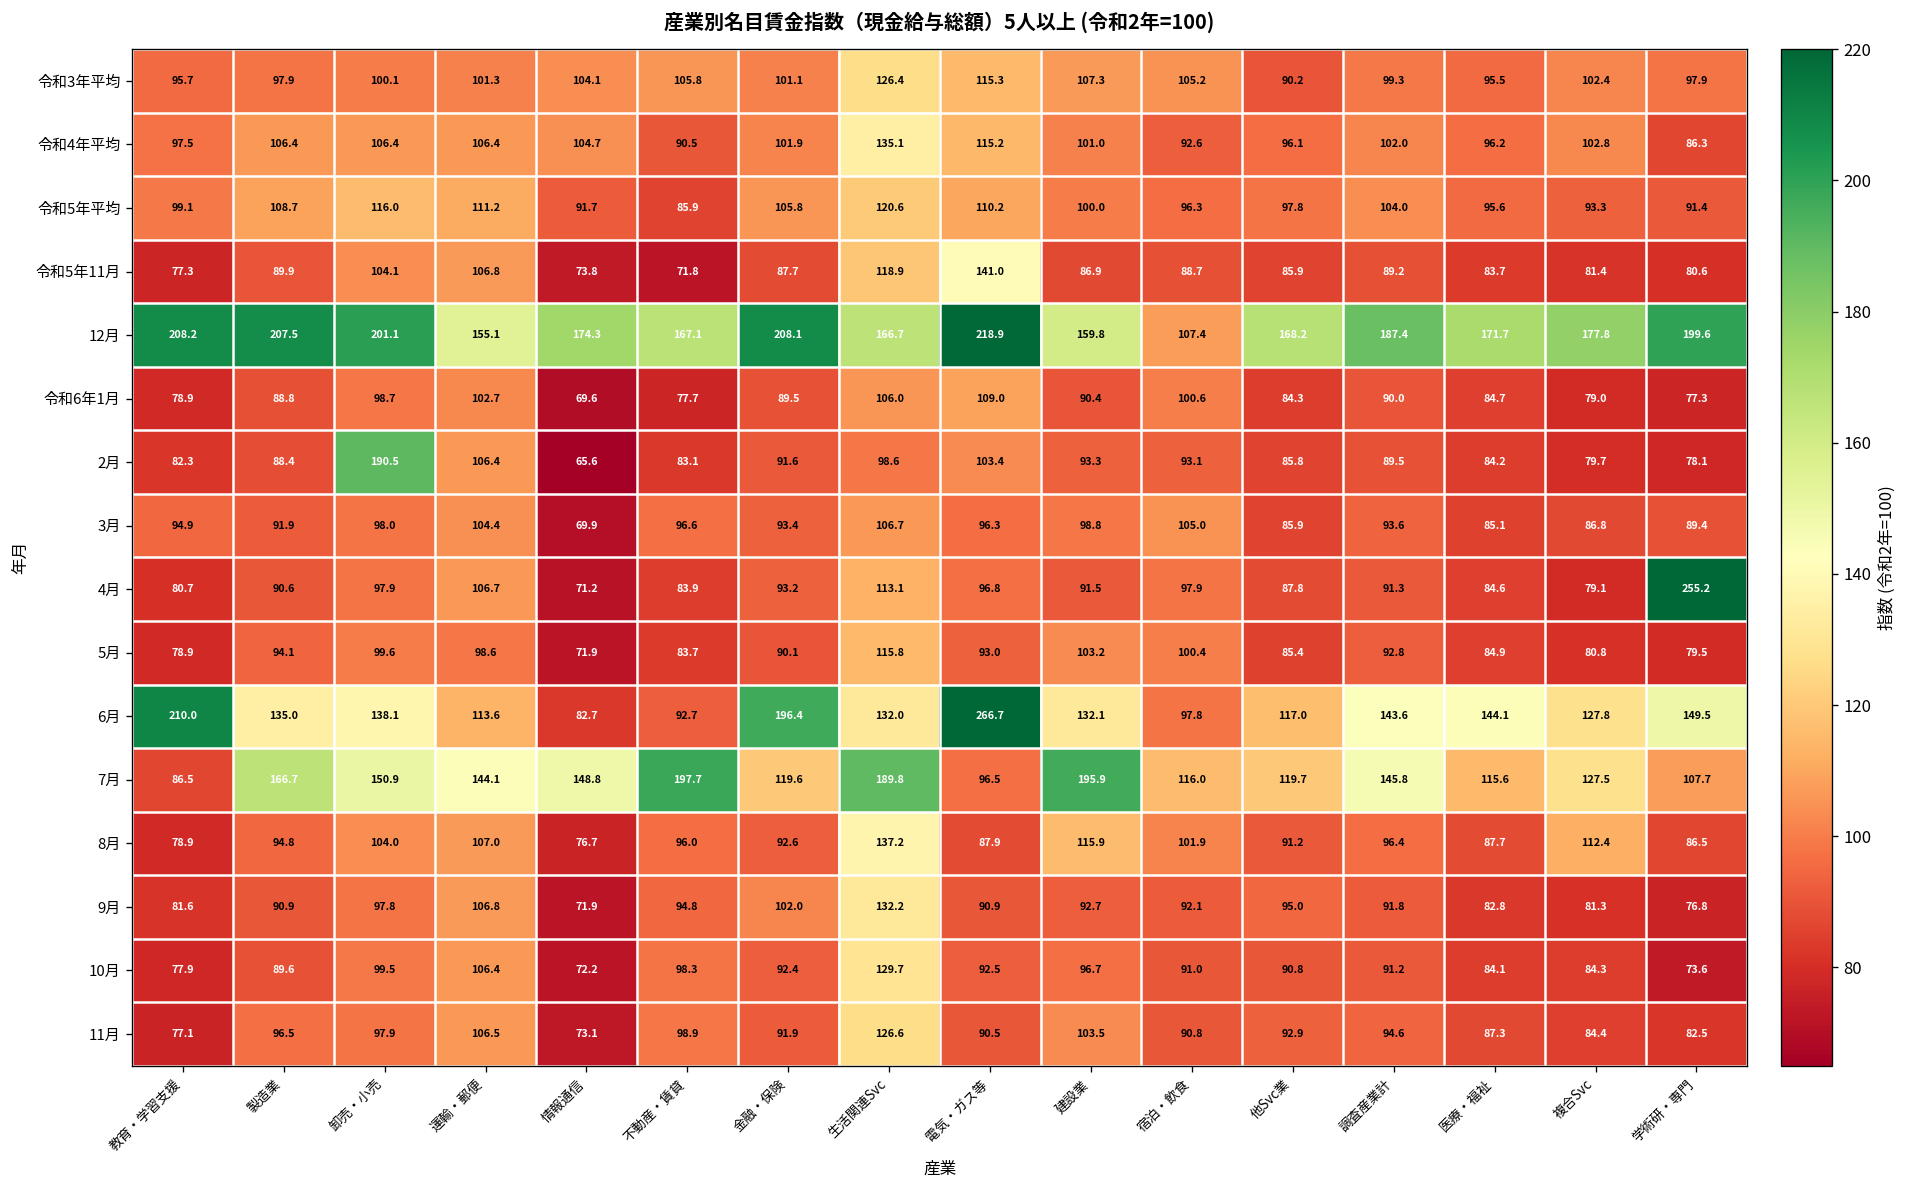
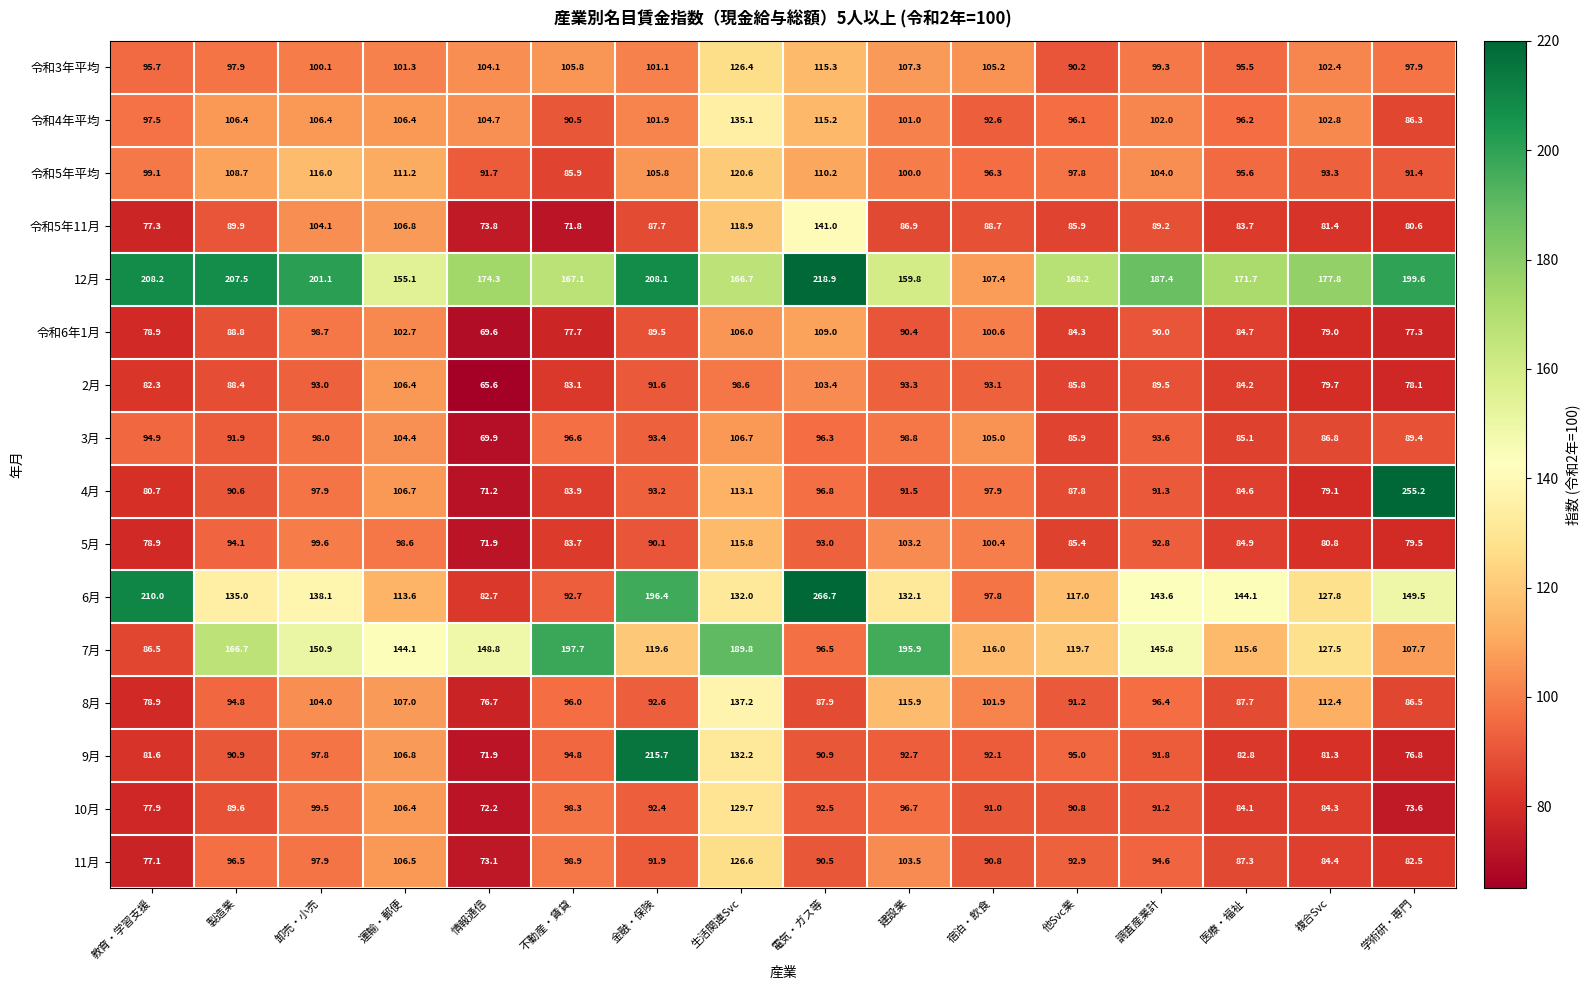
2月, 卸売・小売: 190.5 -> 93.0
9月, 金融・保険: 102.0 -> 215.7
